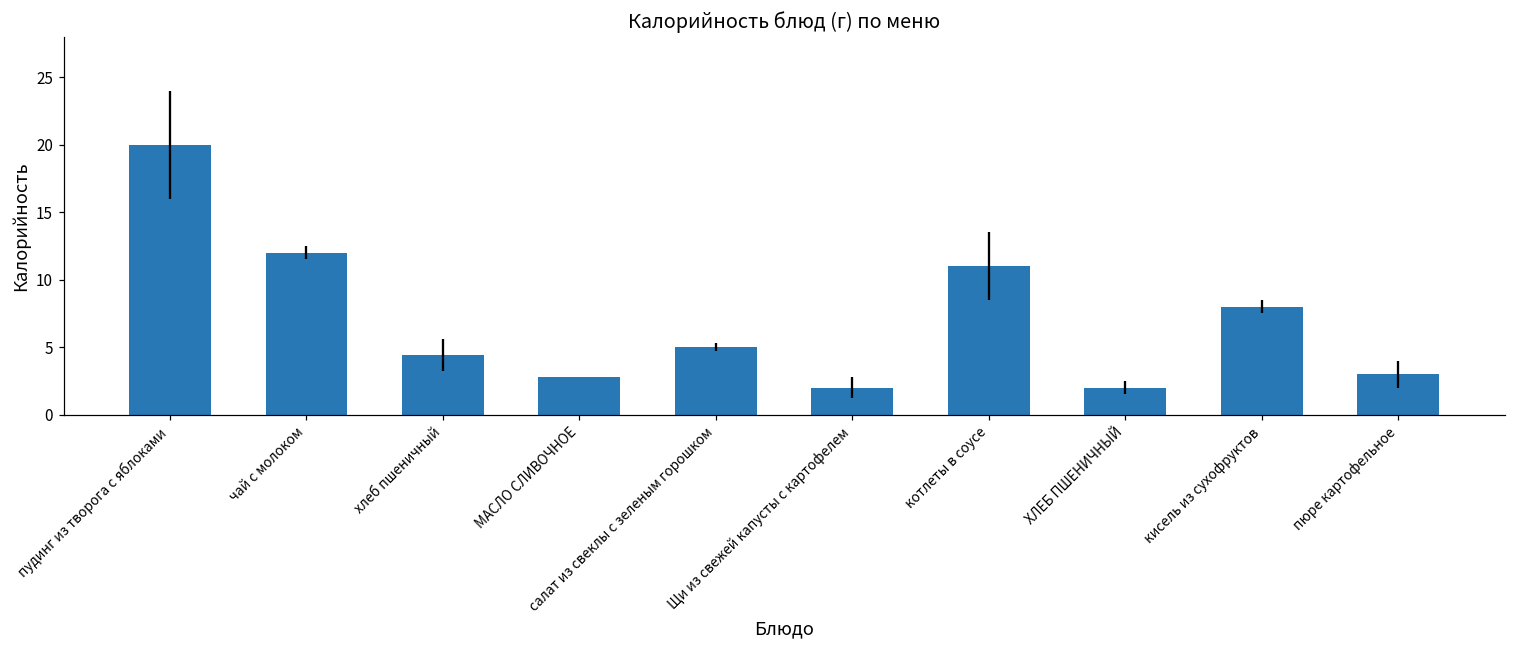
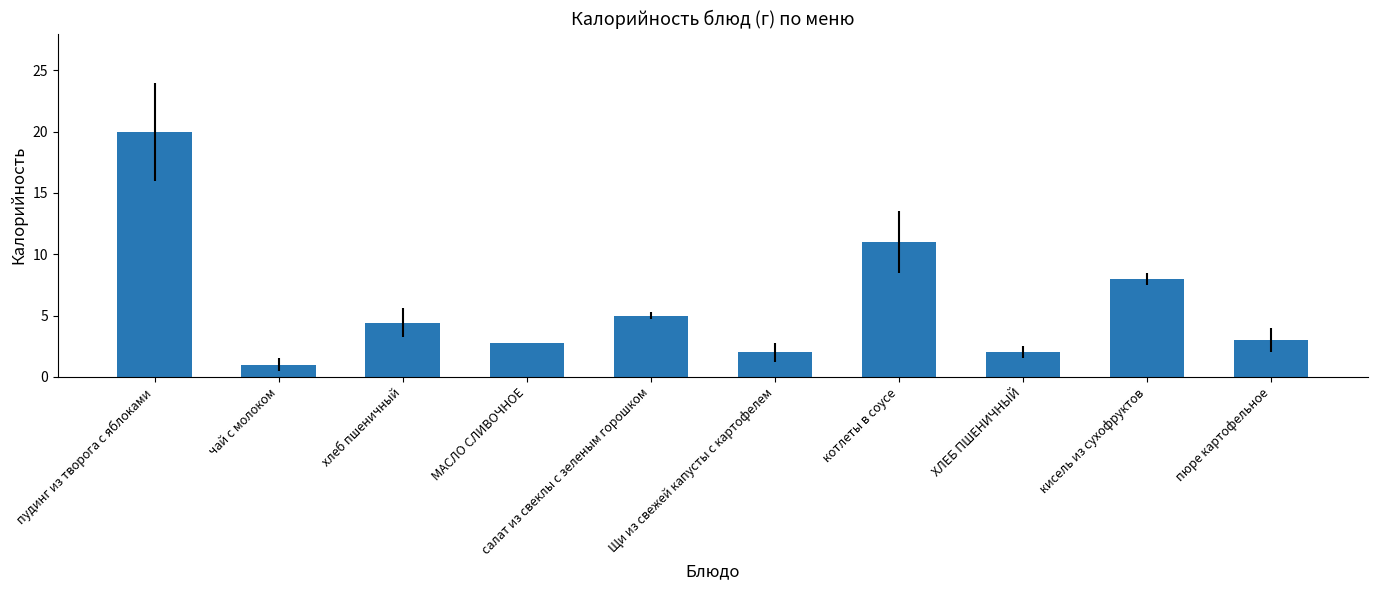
чай с молоком: 12 -> 1
